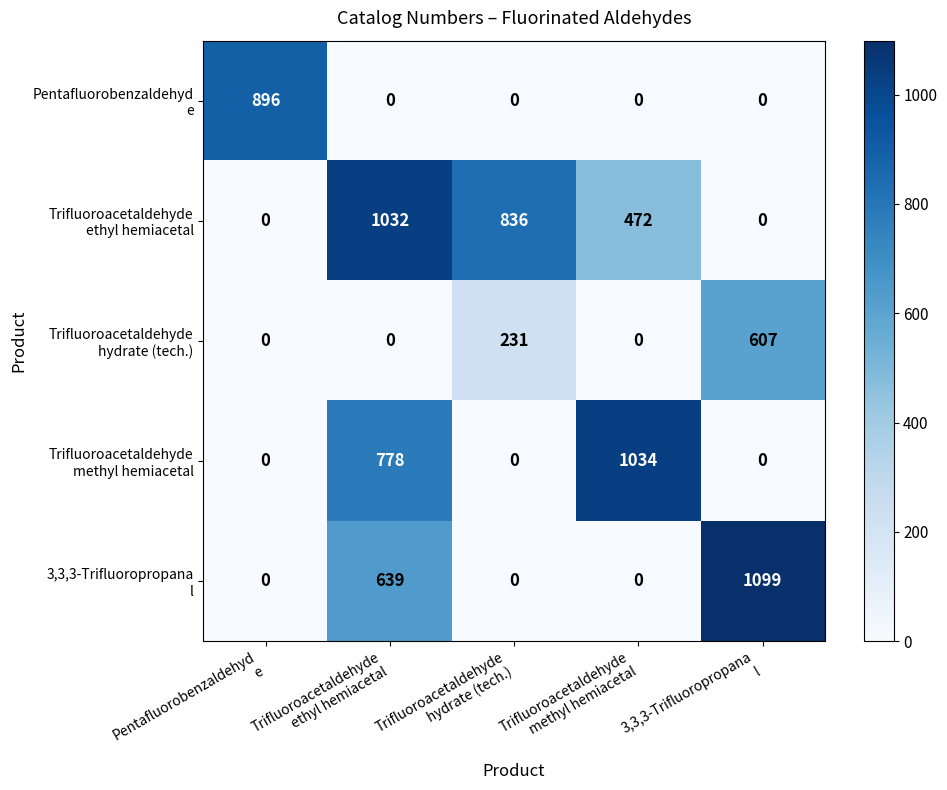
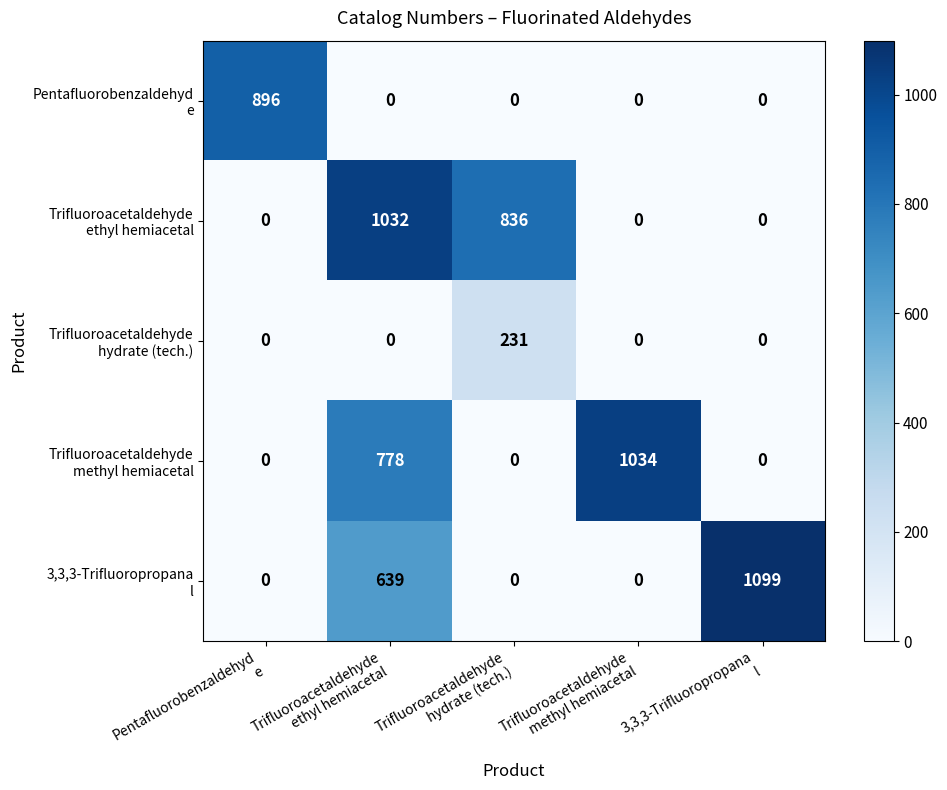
Trifluoroacetaldehyde ethyl hemiacetal, Trifluoroacetaldehyde methyl hemiacetal: 472 -> 0
Trifluoroacetaldehyde hydrate (tech.), 3,3,3-Trifluoropropana l: 607 -> 0
